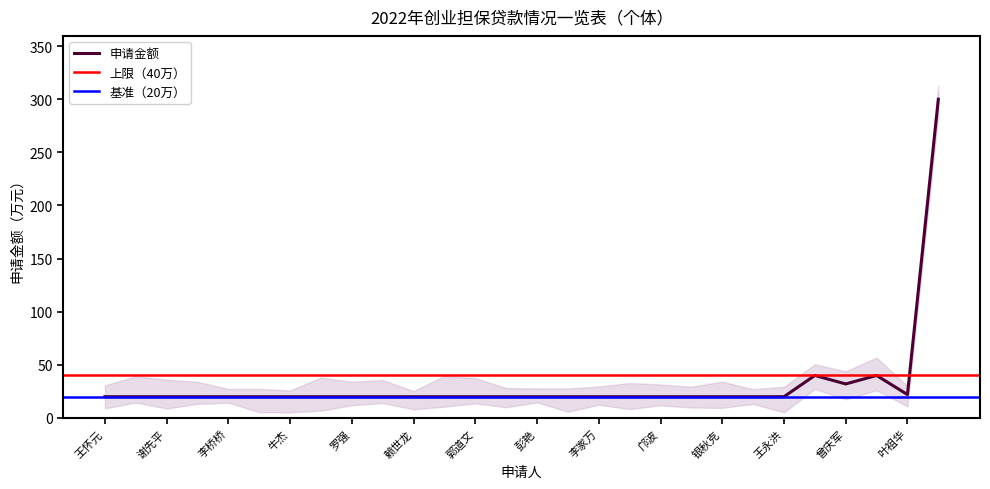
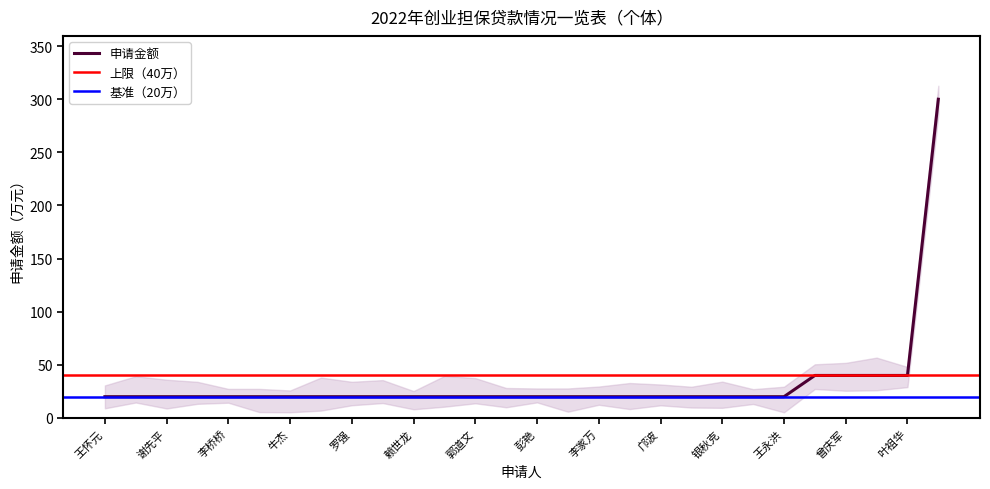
申请金额, 曾庆军: 32 -> 40
申请金额, 叶祖华: 22 -> 40
